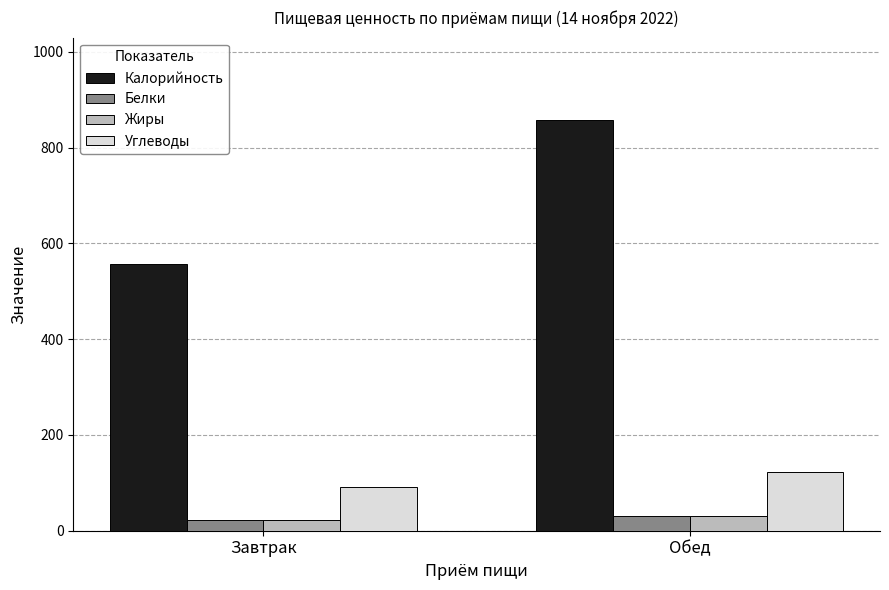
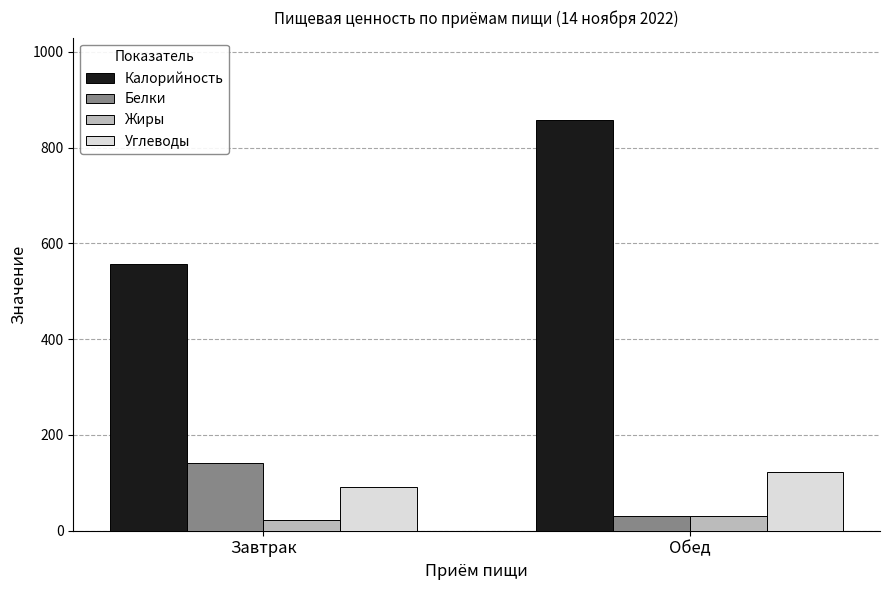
Белки, Завтрак: 20 -> 140
